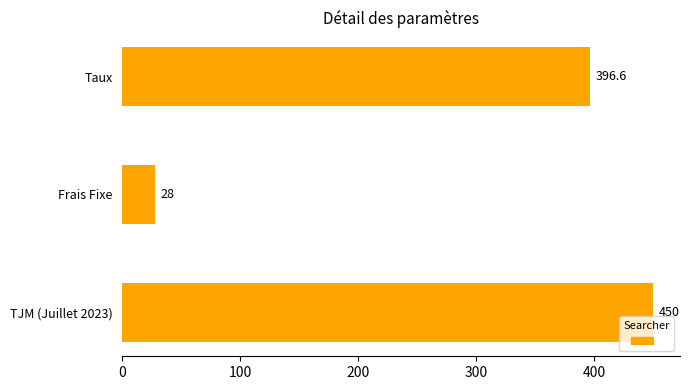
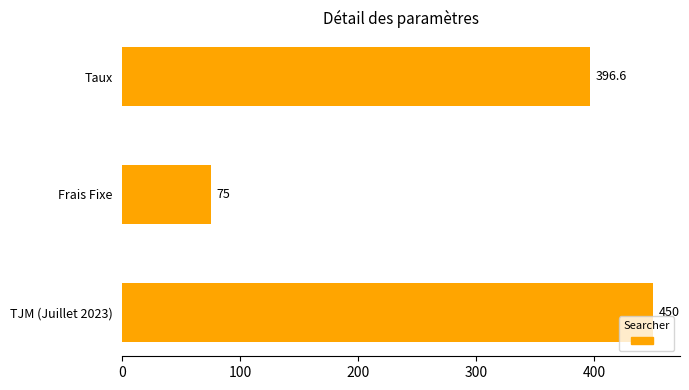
Frais Fixe: 28 -> 75
